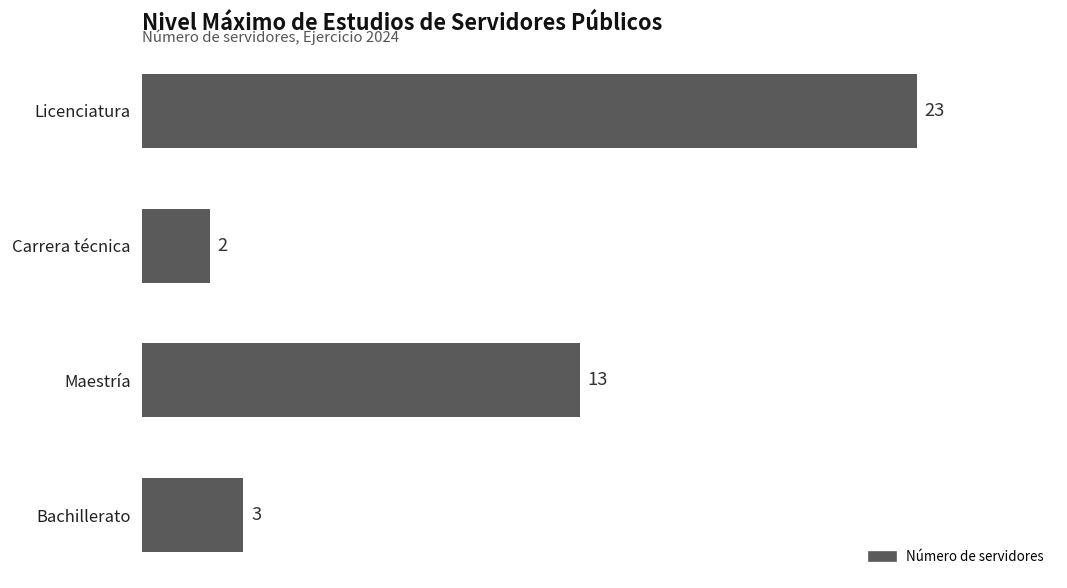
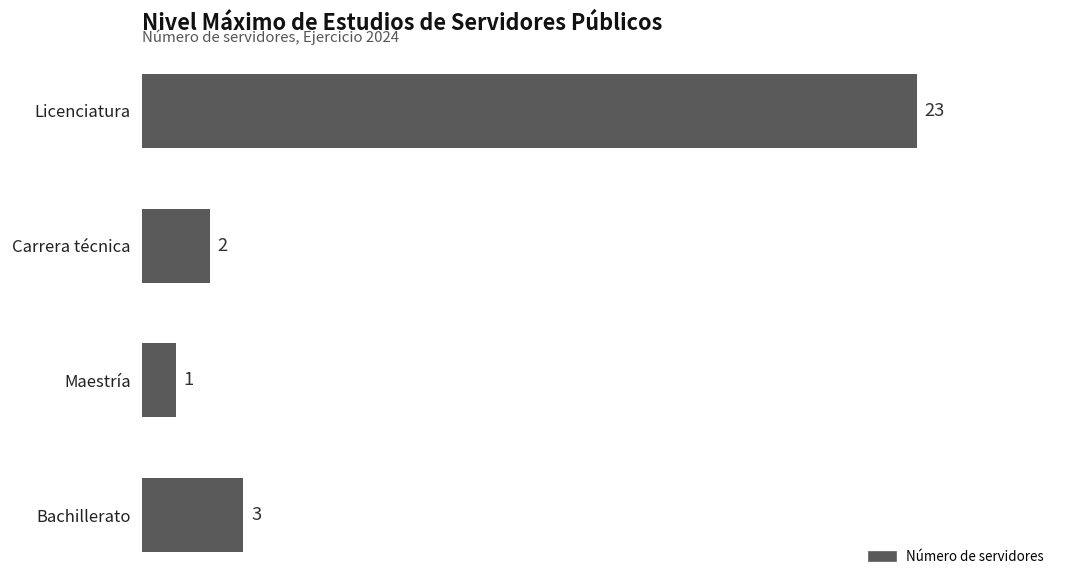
Maestría: 13 -> 1
